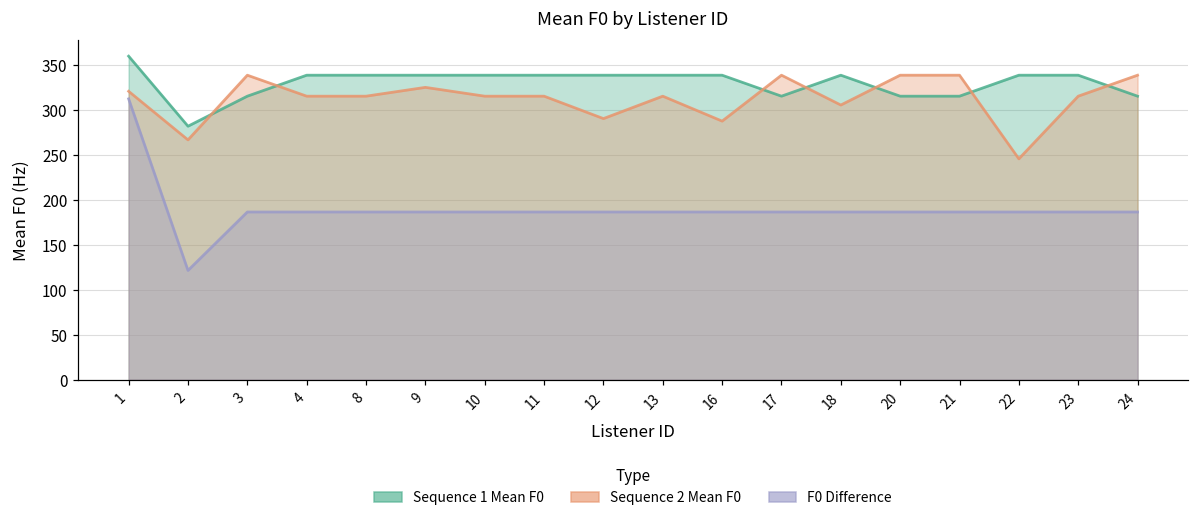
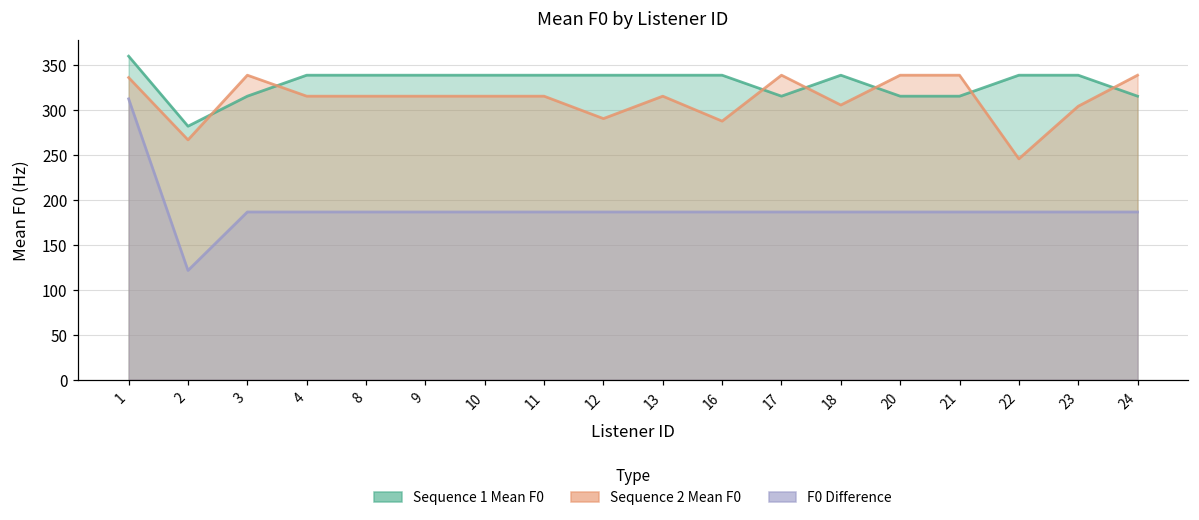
Sequence 2 Mean F0, 1: 320 -> 340
Sequence 2 Mean F0, 9: 325 -> 315
Sequence 2 Mean F0, 23: 320 -> 300
